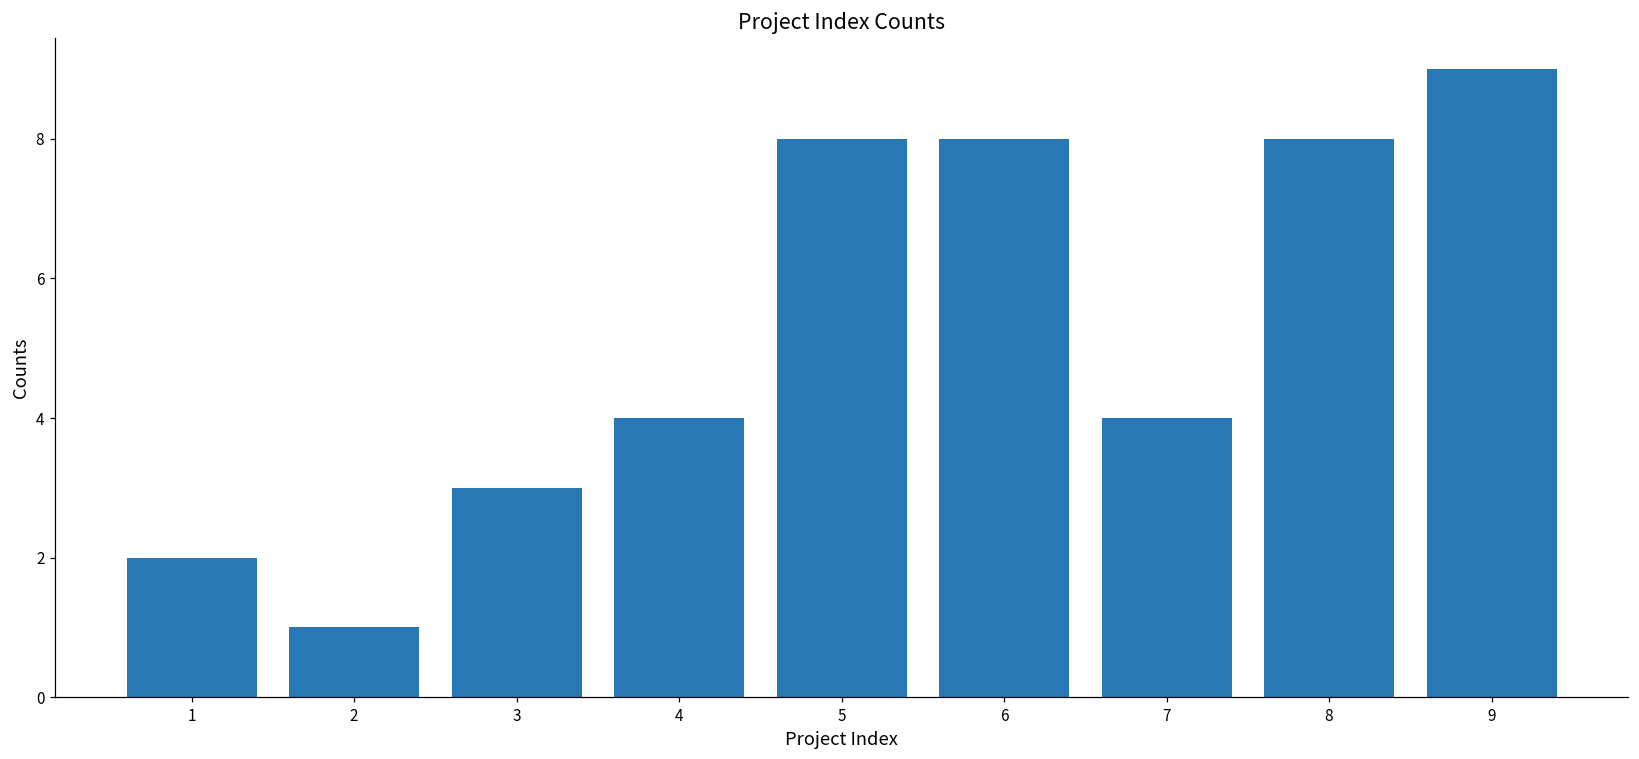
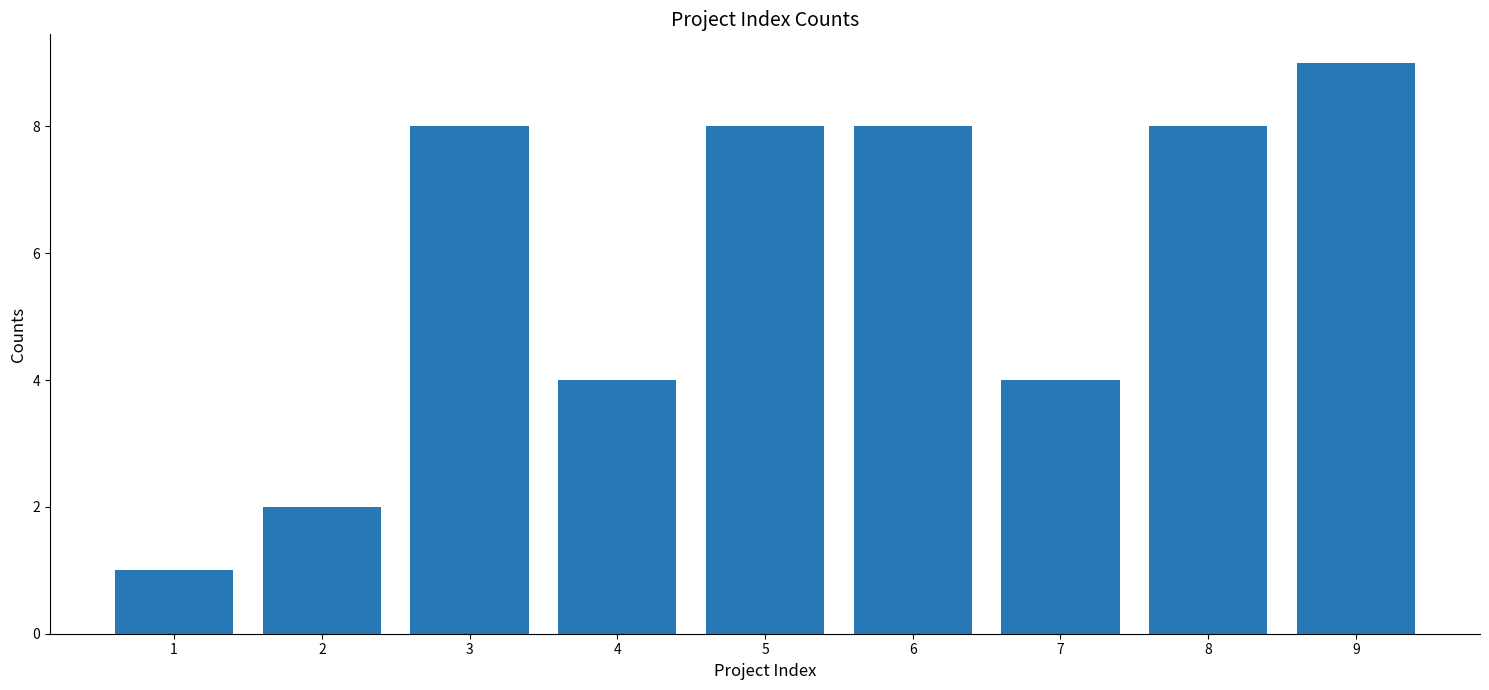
1: 2 -> 1
2: 1 -> 2
3: 3 -> 8
